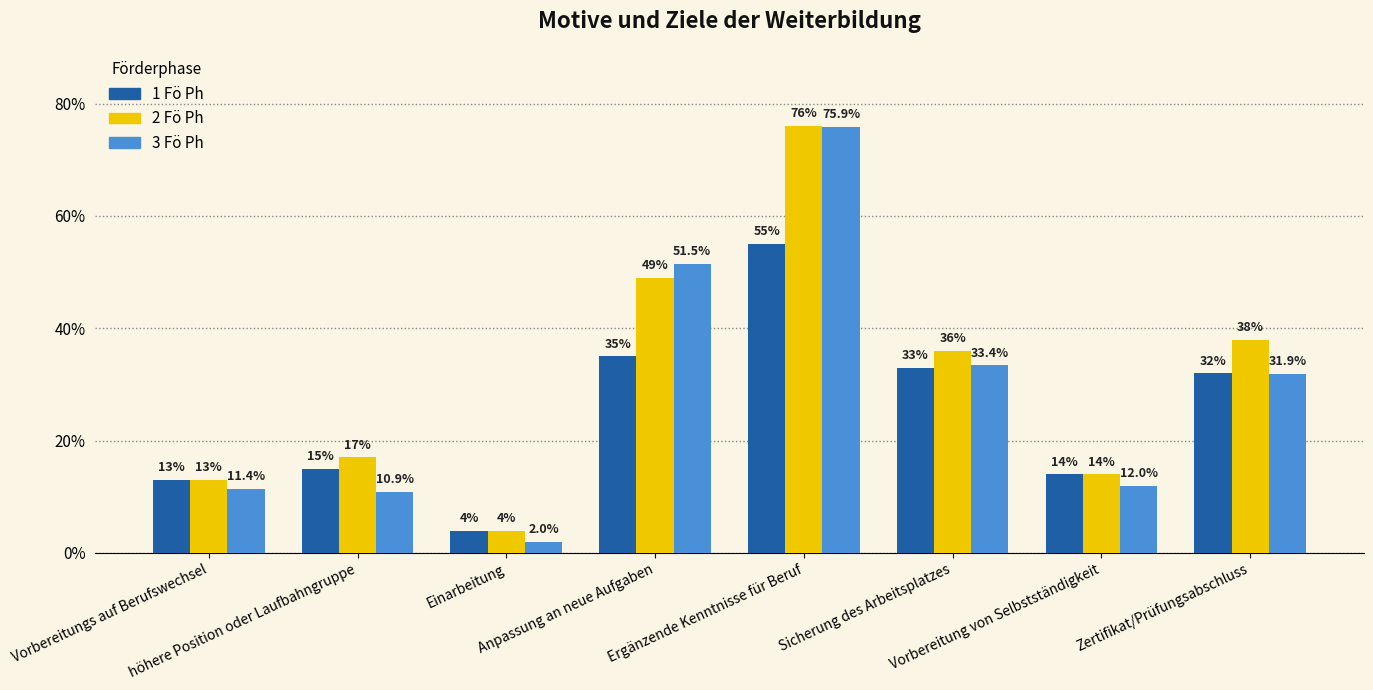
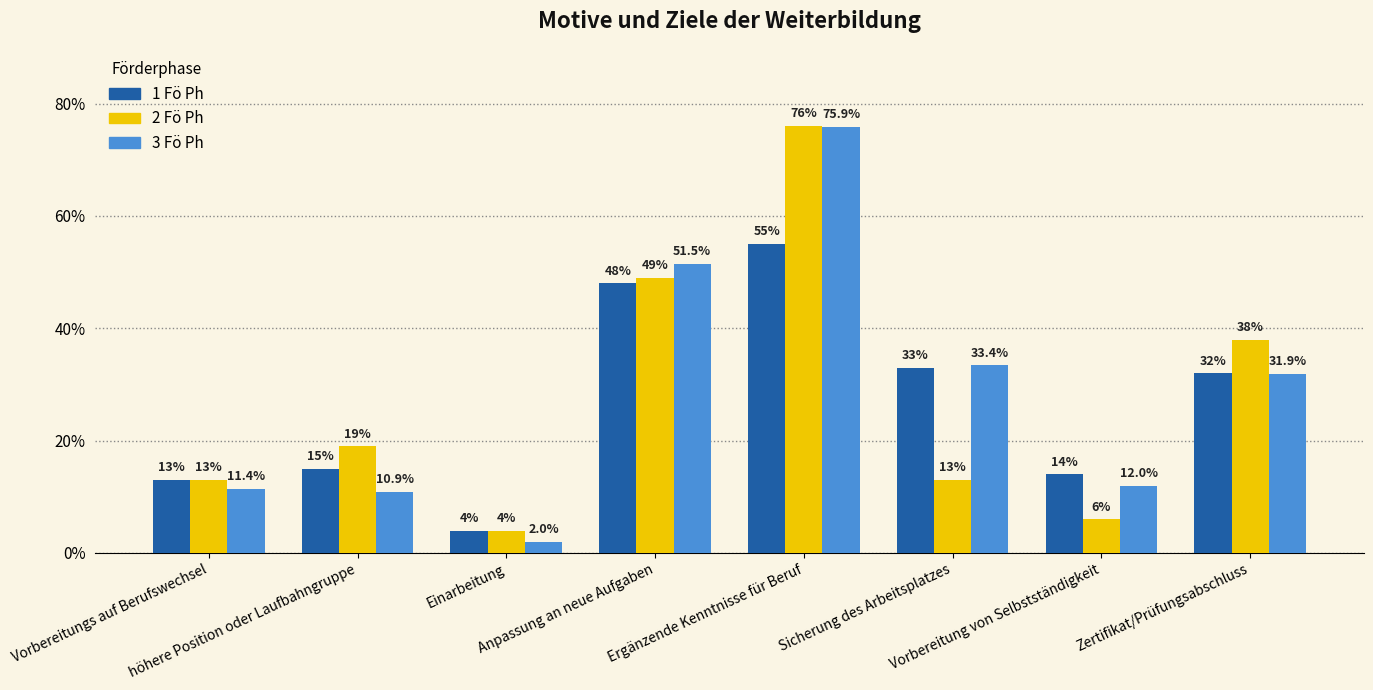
2 Fö Ph, höhere Position oder Laufbahngruppe: 17% -> 19%
1 Fö Ph, Anpassung an neue Aufgaben: 35% -> 48%
2 Fö Ph, Sicherung des Arbeitsplatzes: 36% -> 13%
2 Fö Ph, Vorbereitung von Selbstständigkeit: 14% -> 6%
